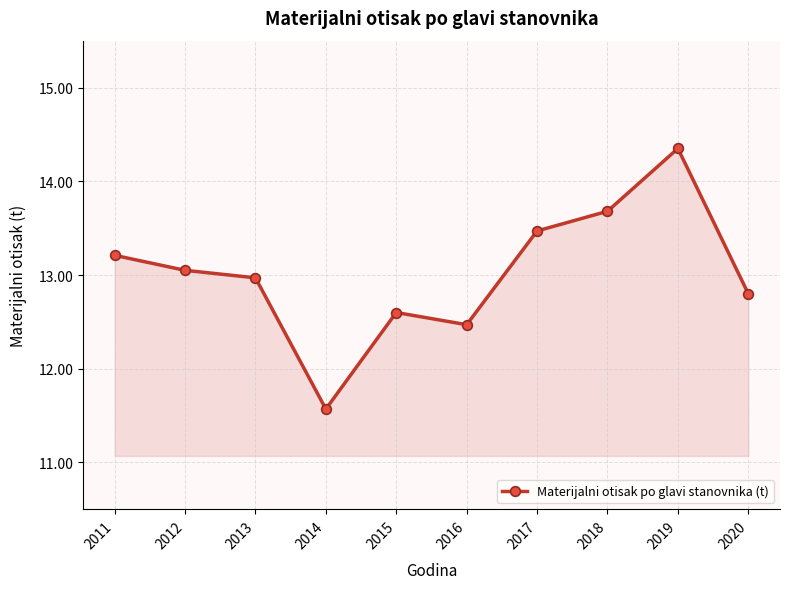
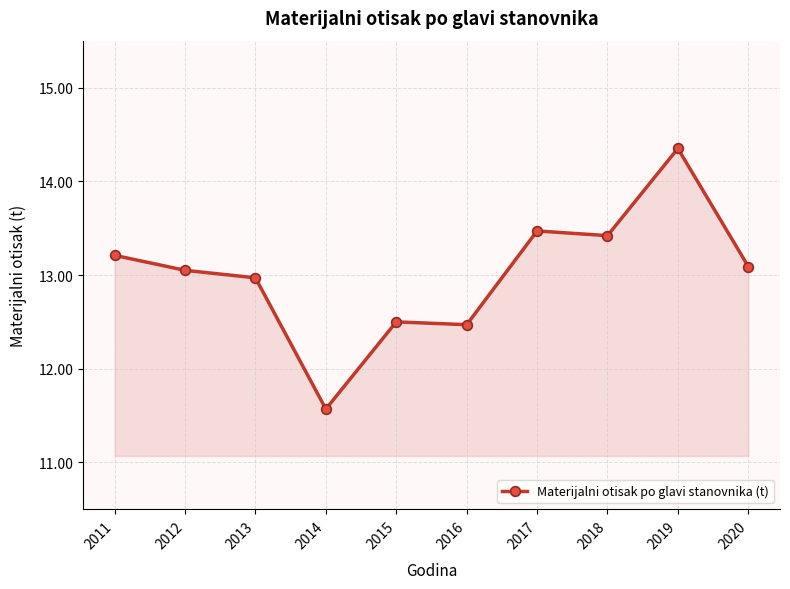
2015: 12.6 -> 12.5
2018: 13.7 -> 13.4
2020: 12.8 -> 13.1
